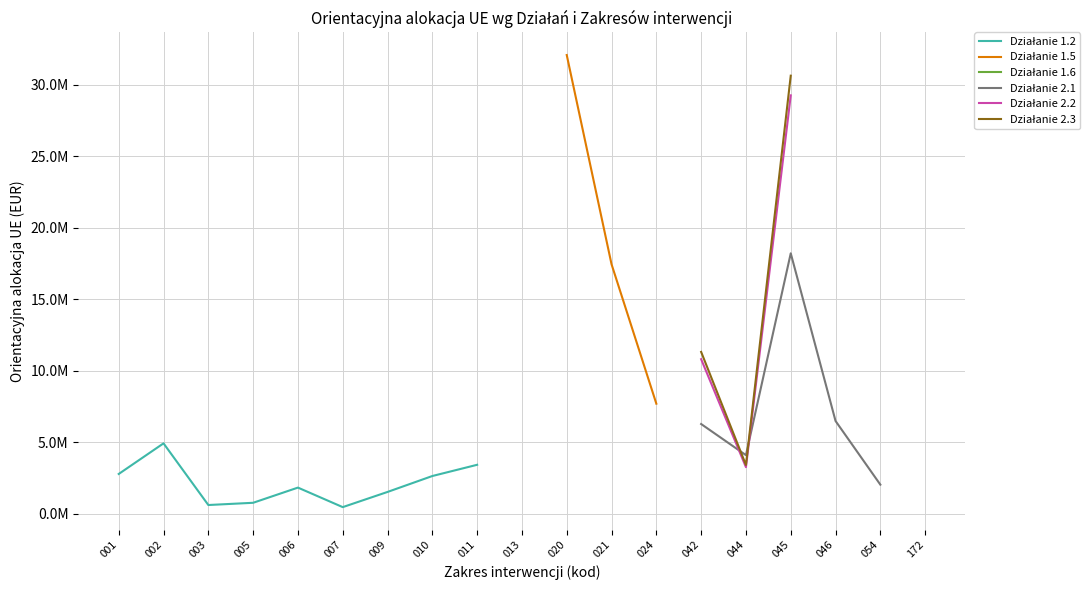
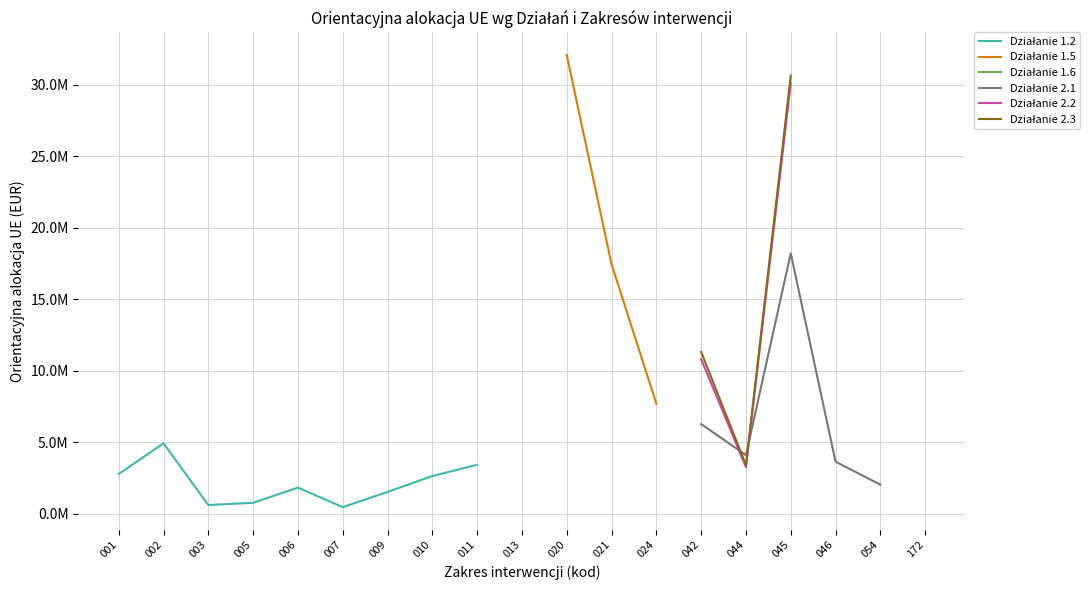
Działanie 2.2, 045: 29300000 -> 30100000
Działanie 2.1, 046: 6500000 -> 3600000
